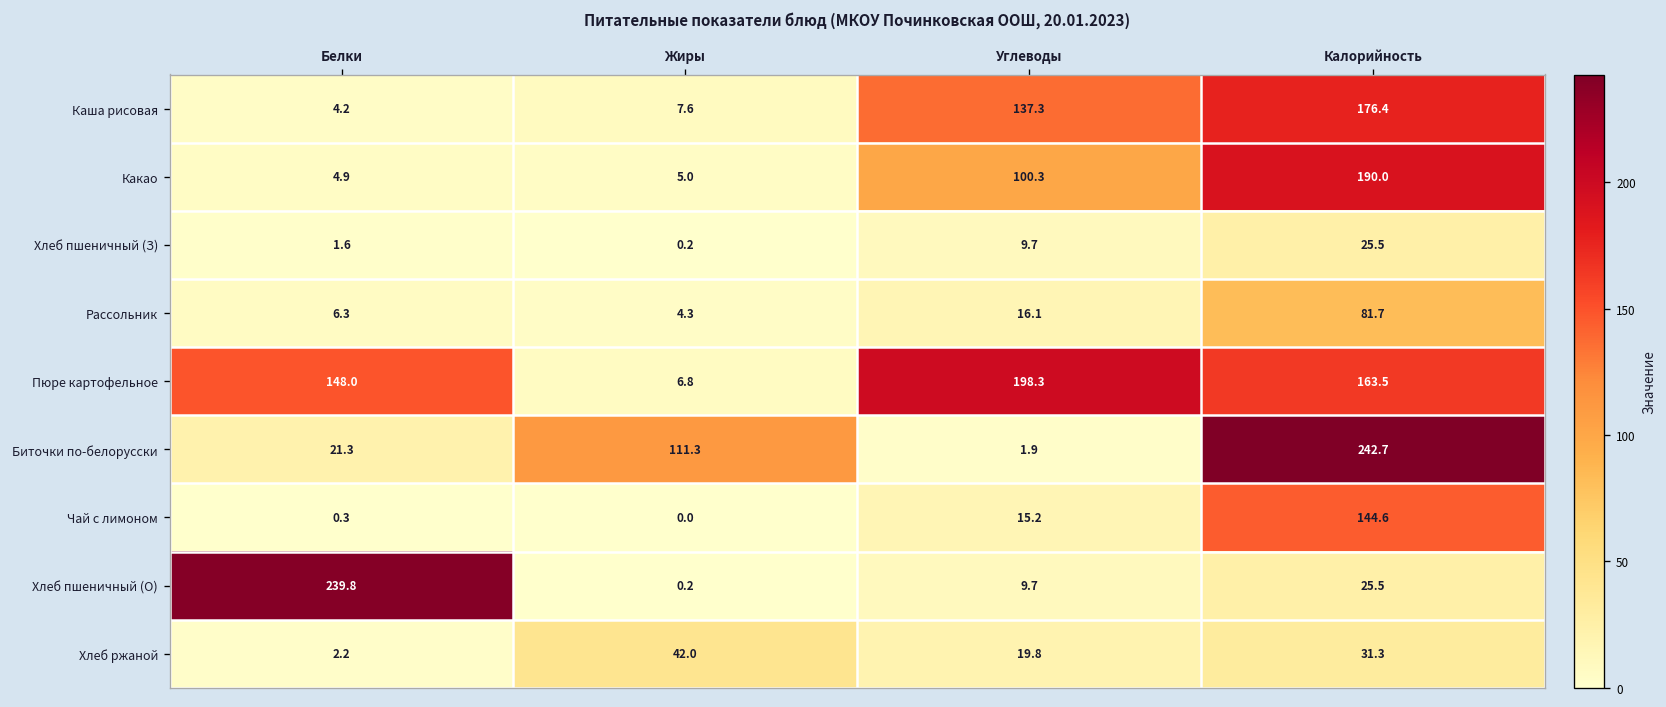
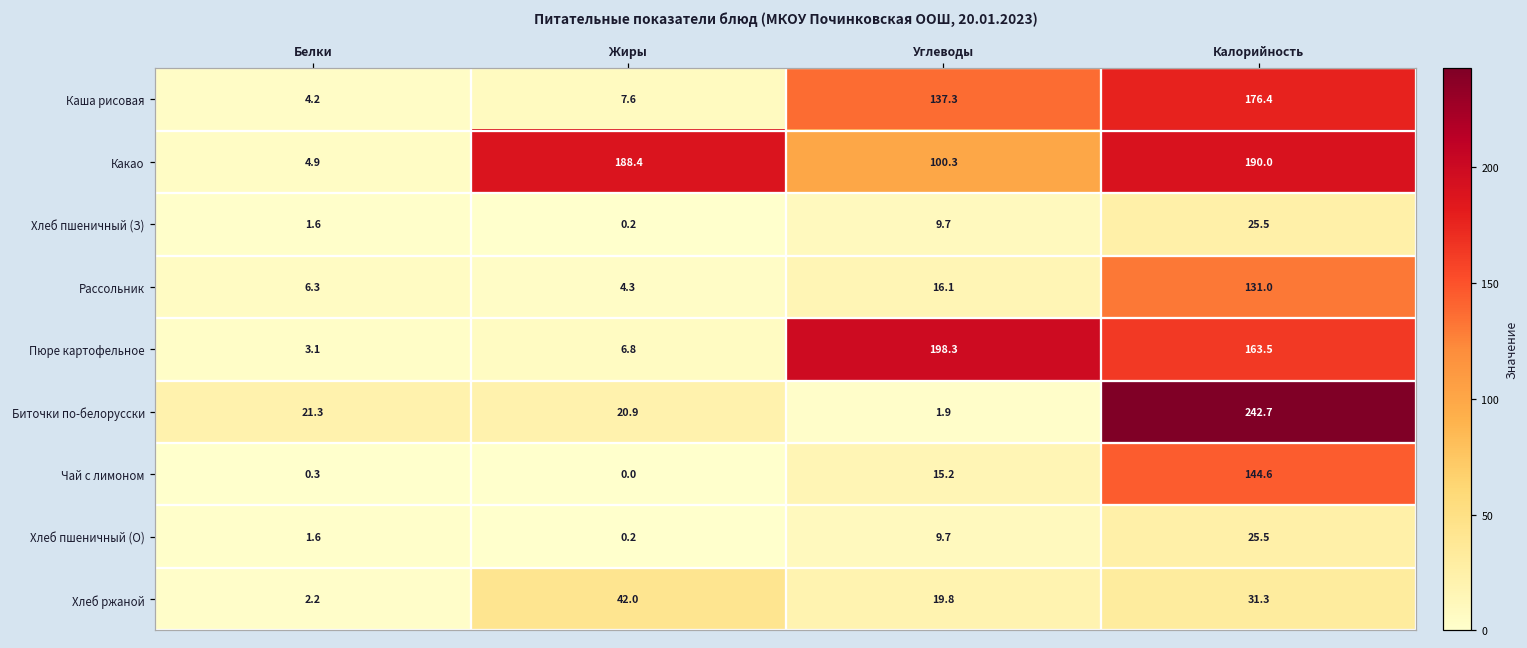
Какао, Жиры: 5.0 -> 188.4
Рассольник, Калорийность: 81.7 -> 131.0
Пюре картофельное, Белки: 148.0 -> 3.1
Биточки по-белорусски, Жиры: 111.3 -> 20.9
Хлеб пшеничный (О), Белки: 239.8 -> 1.6
